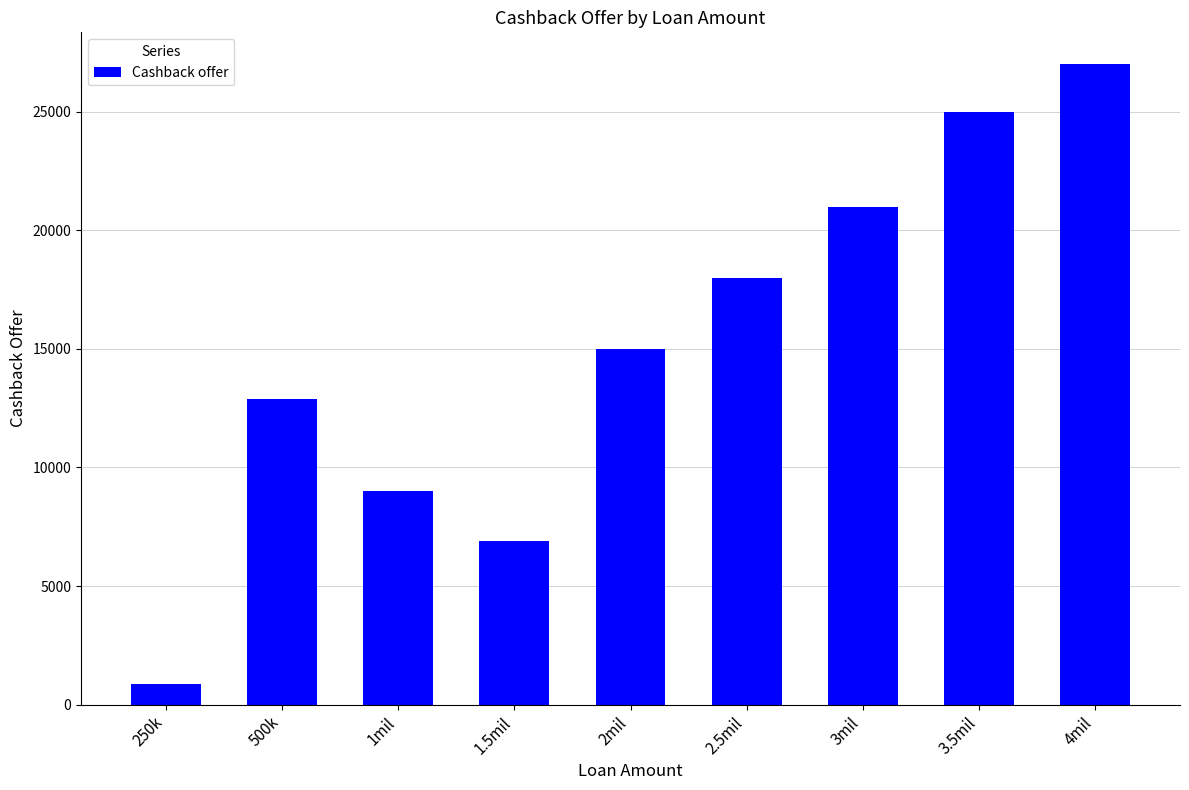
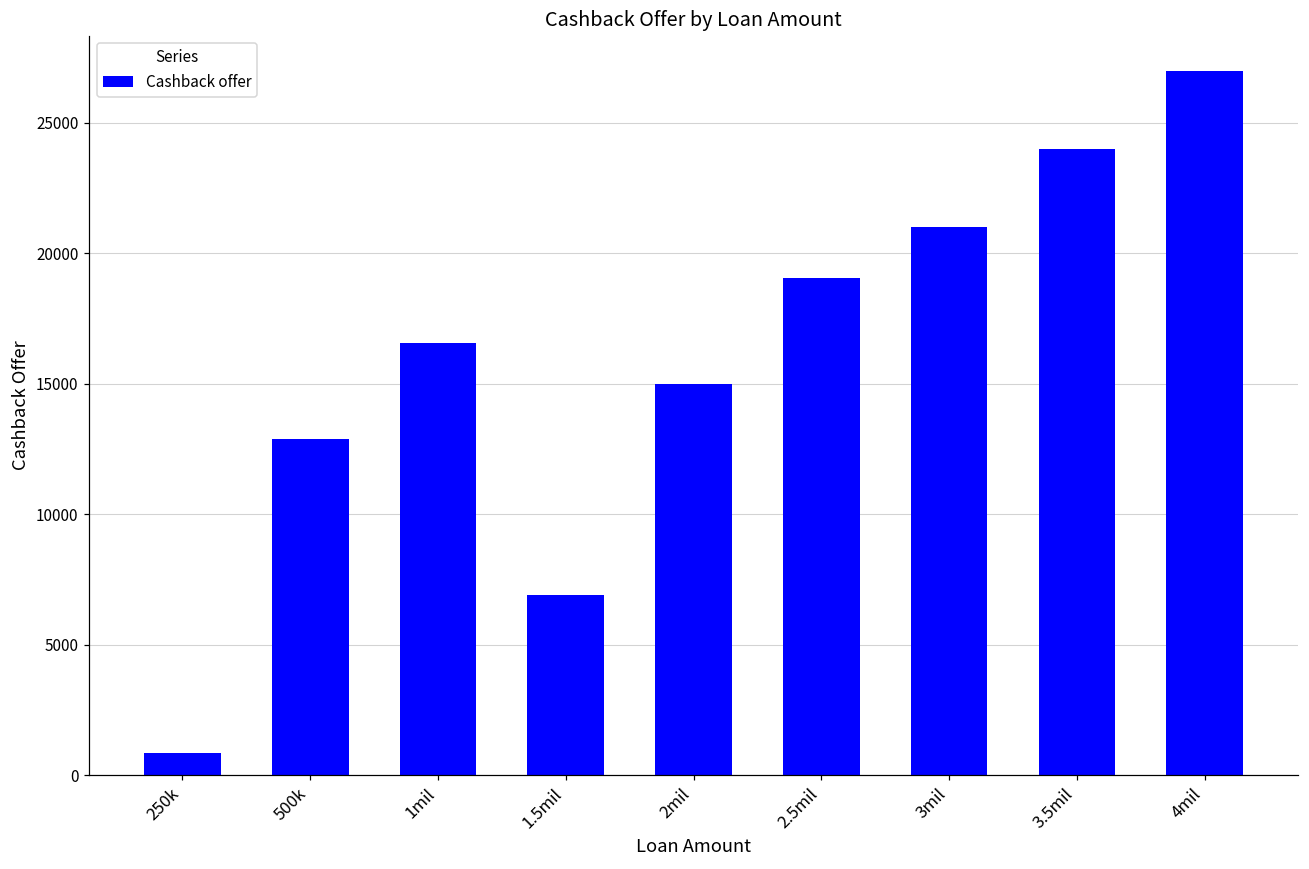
1mil: 9000 -> 16600
2.5mil: 18000 -> 19100
3.5mil: 25000 -> 24000
